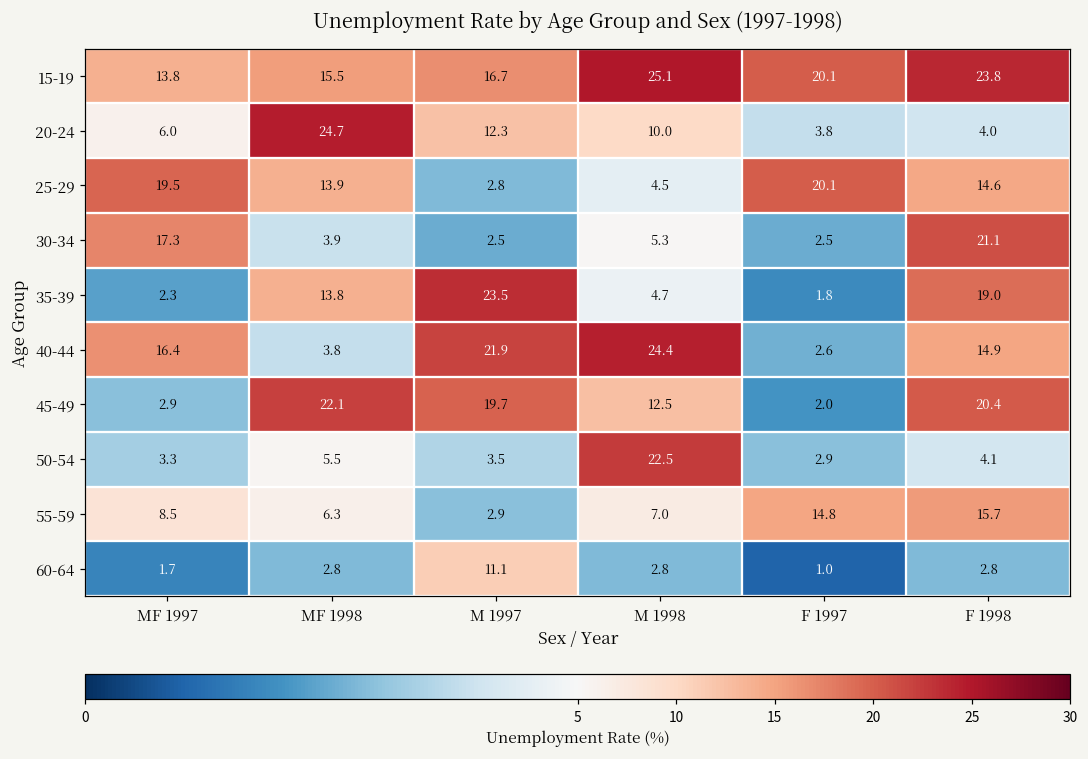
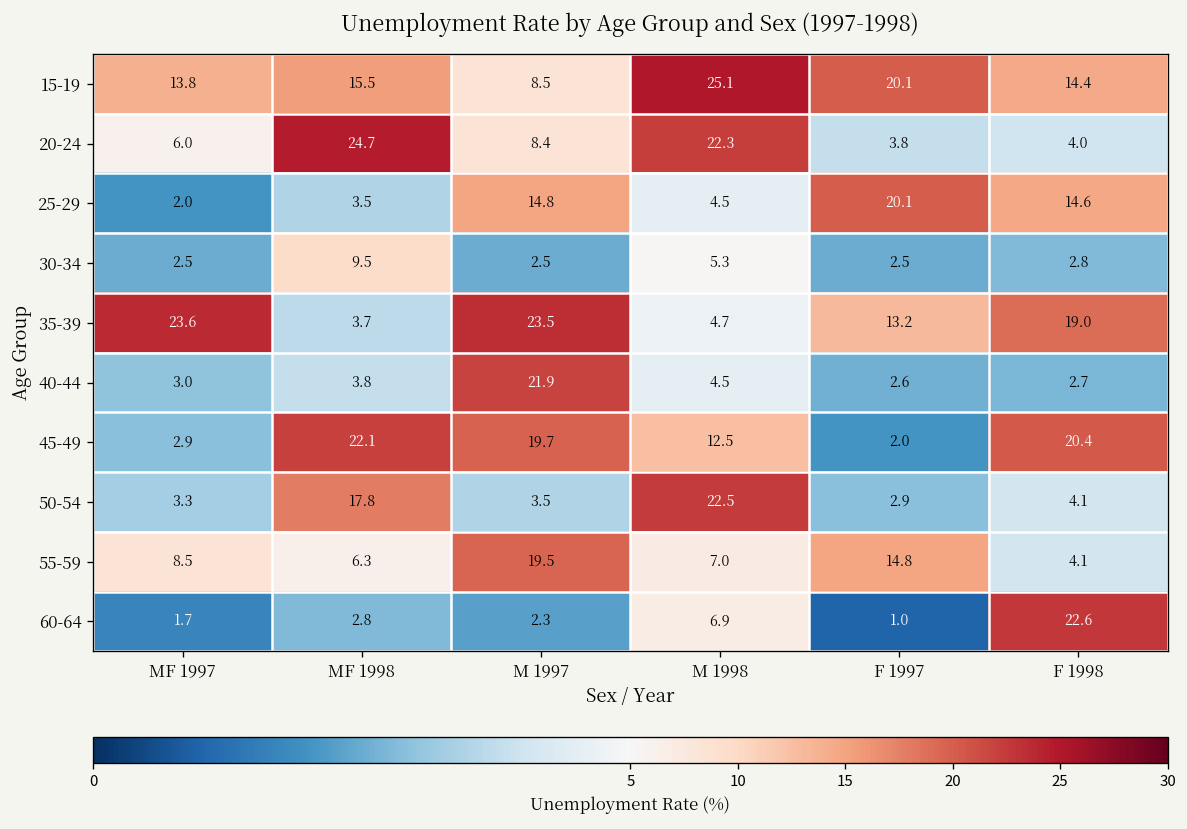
15-19, M 1997: 16.7 -> 8.5
15-19, F 1998: 23.8 -> 14.4
20-24, M 1997: 12.3 -> 8.4
20-24, M 1998: 10.0 -> 22.3
25-29, MF 1997: 19.5 -> 2.0
25-29, MF 1998: 13.9 -> 3.5
25-29, M 1997: 2.8 -> 14.8
30-34, MF 1997: 17.3 -> 2.5
30-34, MF 1998: 3.9 -> 9.5
30-34, F 1998: 21.1 -> 2.8
35-39, MF 1997: 2.3 -> 23.6
35-39, MF 1998: 13.8 -> 3.7
35-39, F 1997: 1.8 -> 13.2
40-44, MF 1997: 16.4 -> 3.0
40-44, M 1998: 24.4 -> 4.5
40-44, F 1998: 14.9 -> 2.7
50-54, MF 1998: 5.5 -> 17.8
55-59, M 1997: 2.9 -> 19.5
55-59, F 1998: 15.7 -> 4.1
60-64, M 1997: 11.1 -> 2.3
60-64, M 1998: 2.8 -> 6.9
60-64, F 1998: 2.8 -> 22.6
